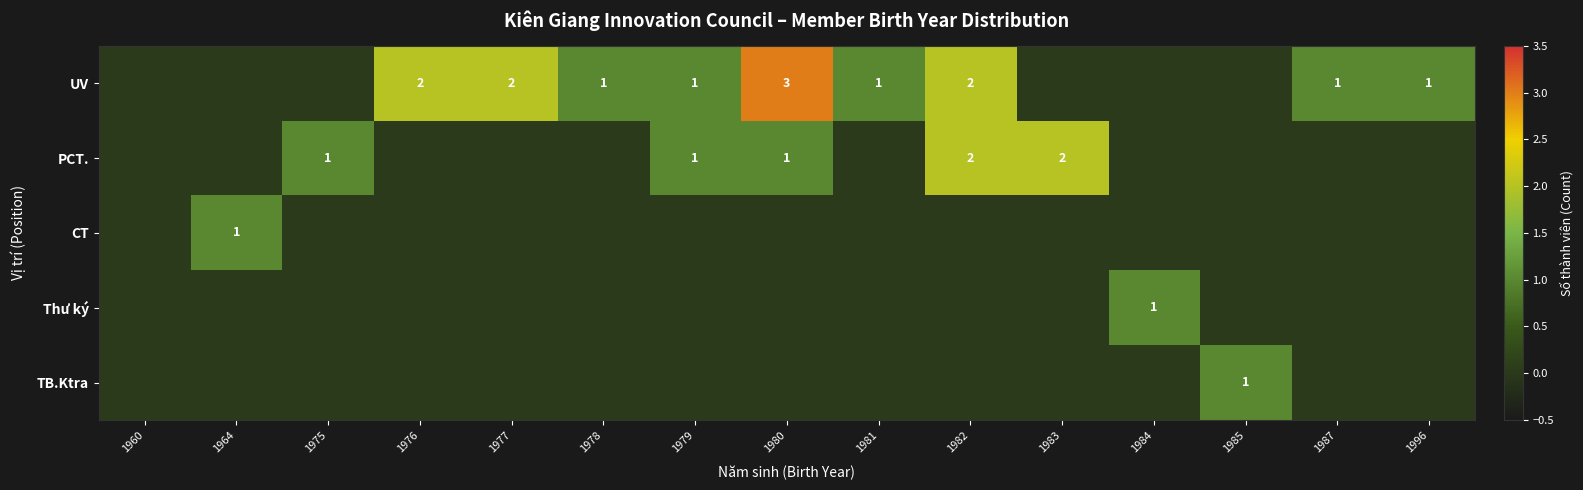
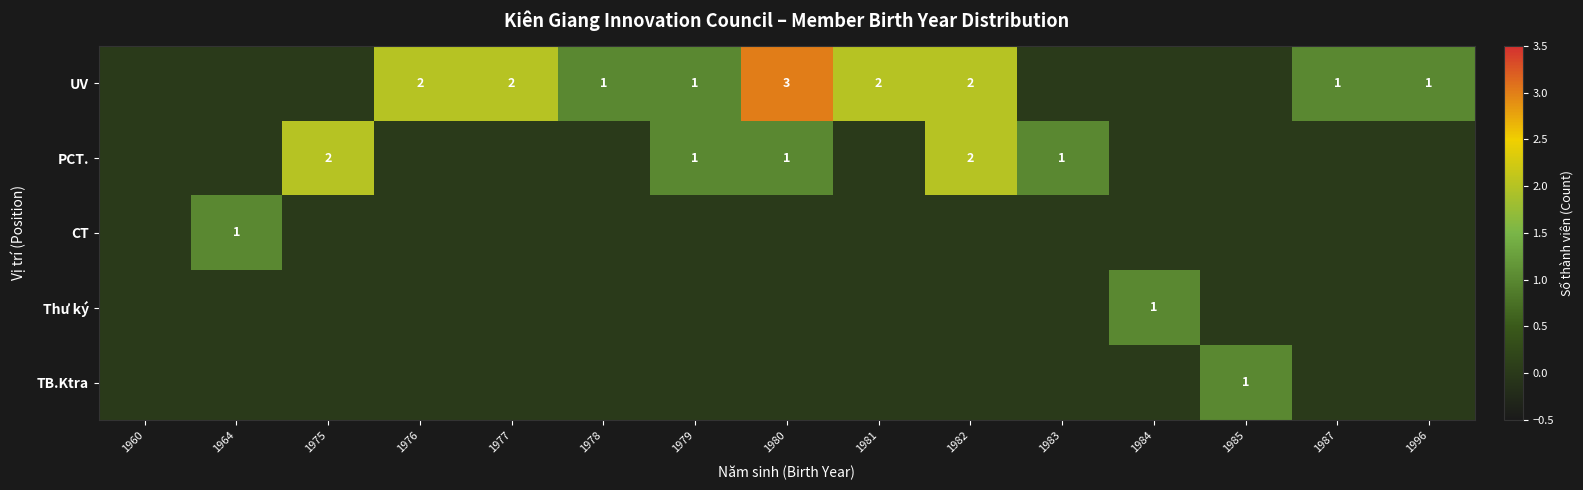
UV, 1981: 1 -> 2
PCT., 1975: 1 -> 2
PCT., 1983: 2 -> 1
